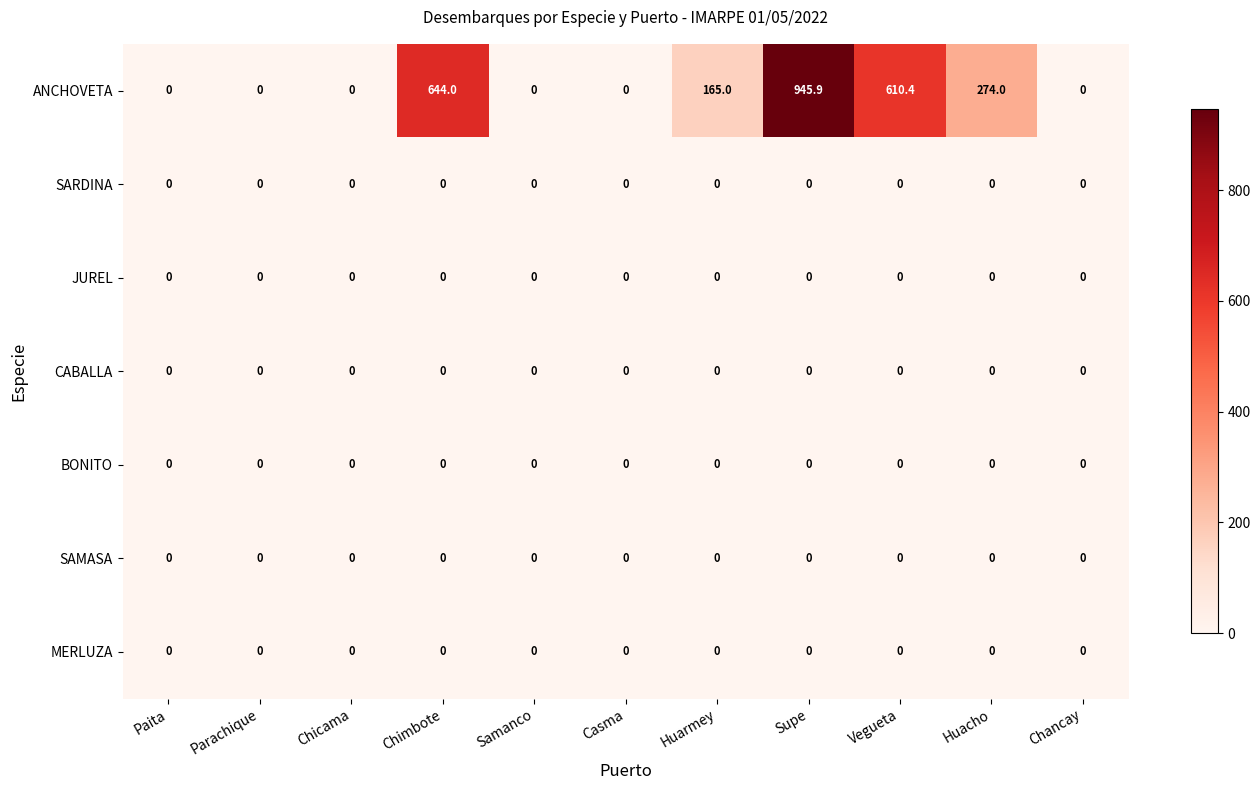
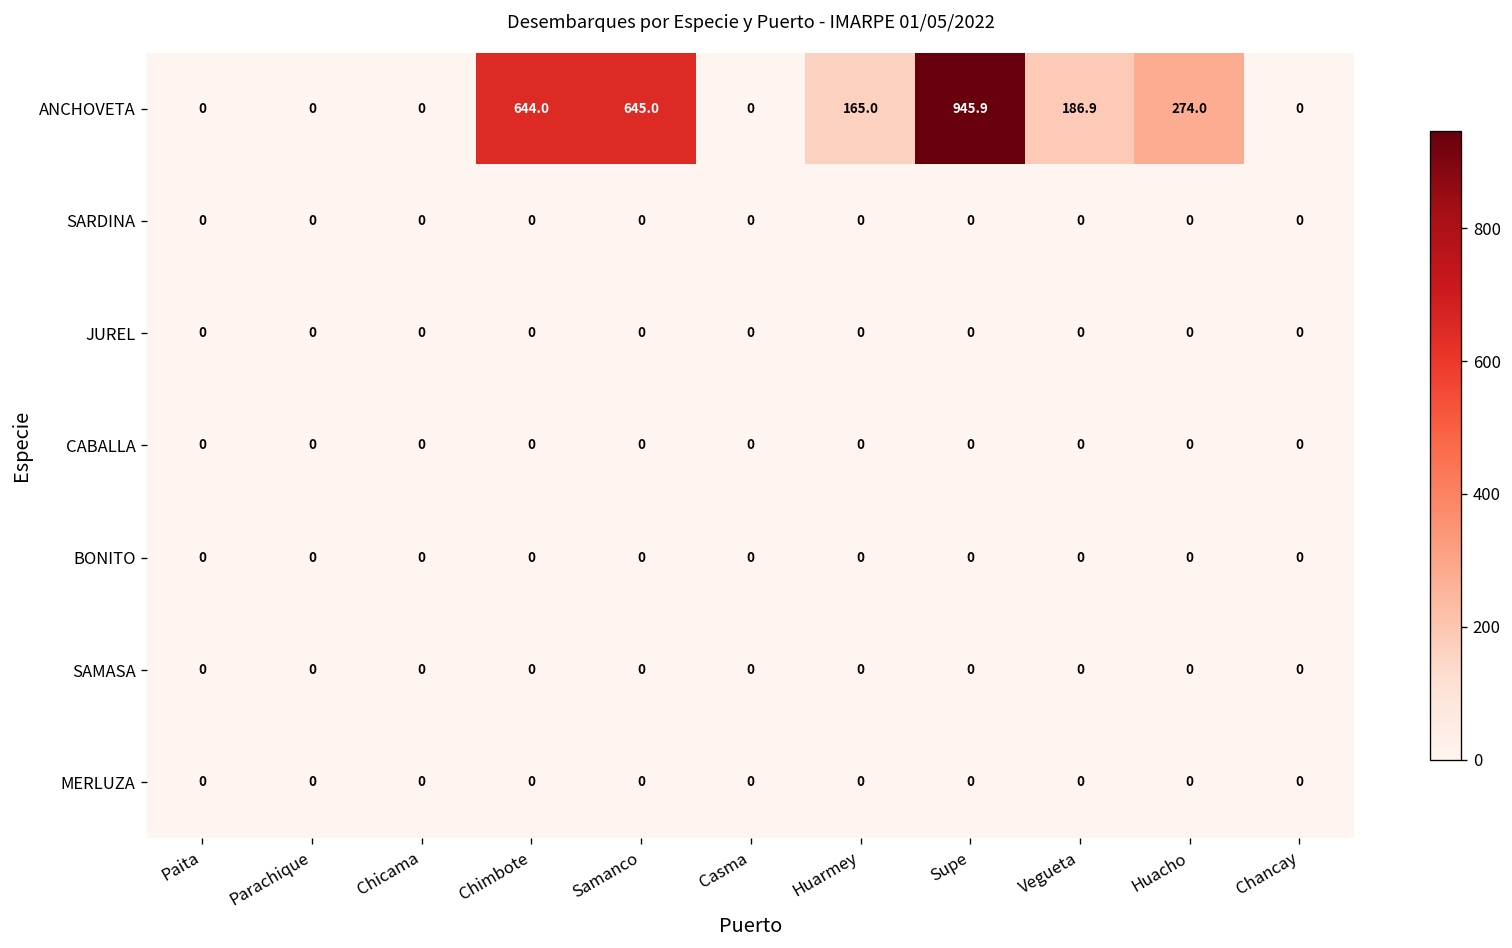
ANCHOVETA, Samanco: 0 -> 645.0
ANCHOVETA, Vegueta: 610.4 -> 186.9
